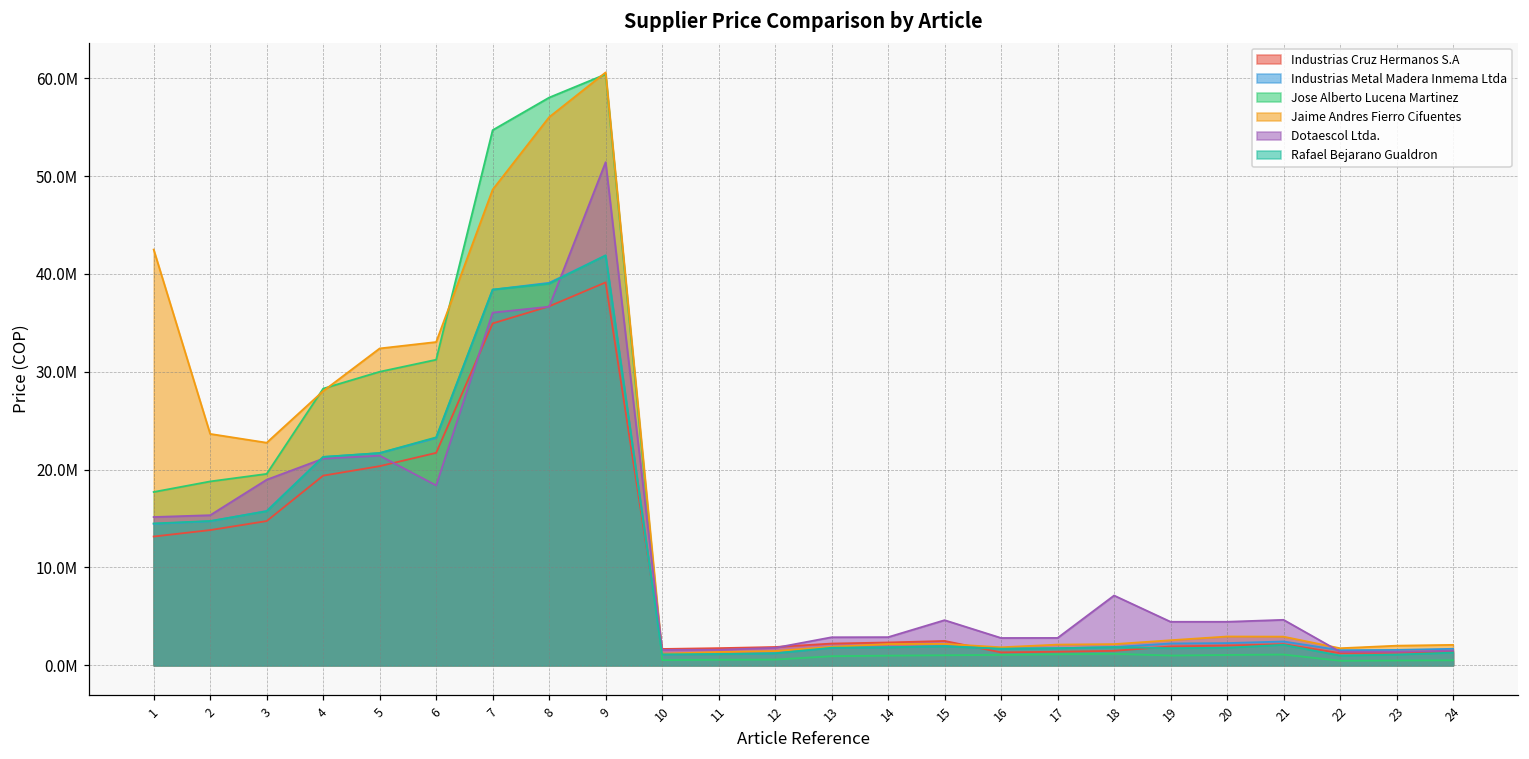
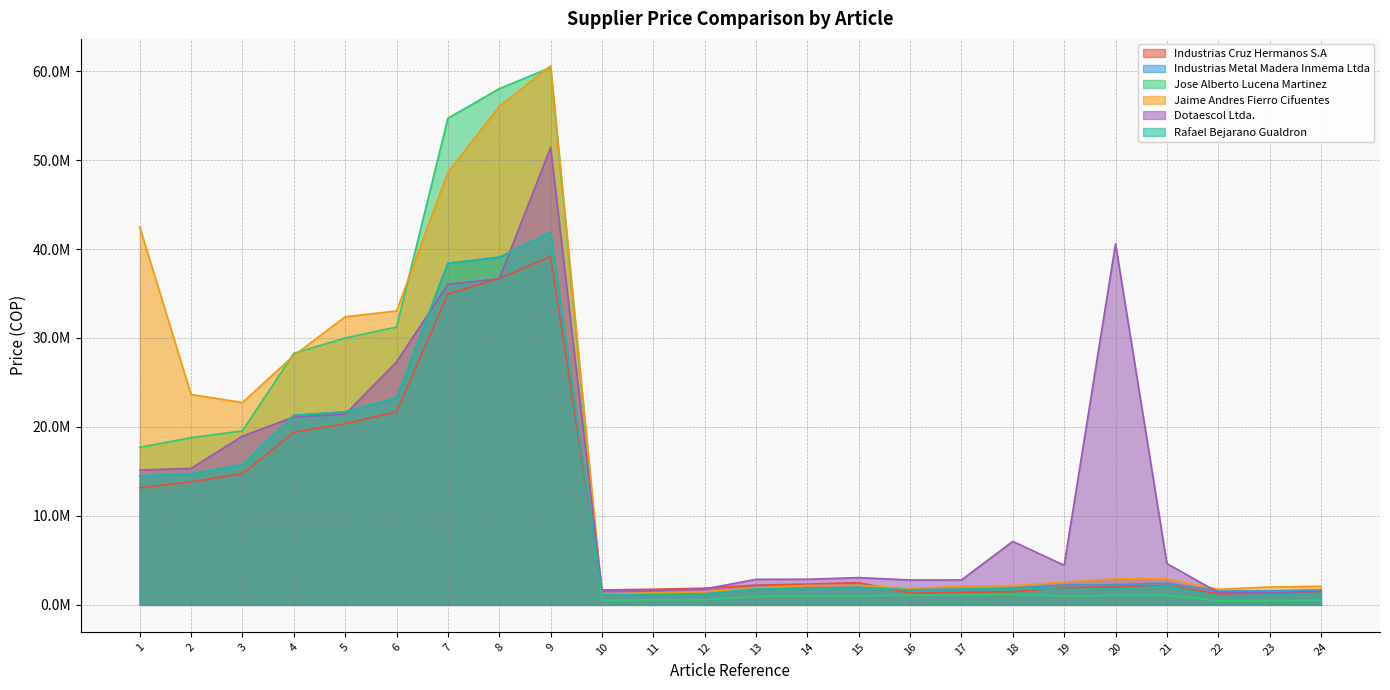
Dotaescol Ltda., 6: 18000000 -> 27000000
Dotaescol Ltda., 15: 5000000 -> 3000000
Dotaescol Ltda., 20: 4000000 -> 41000000
